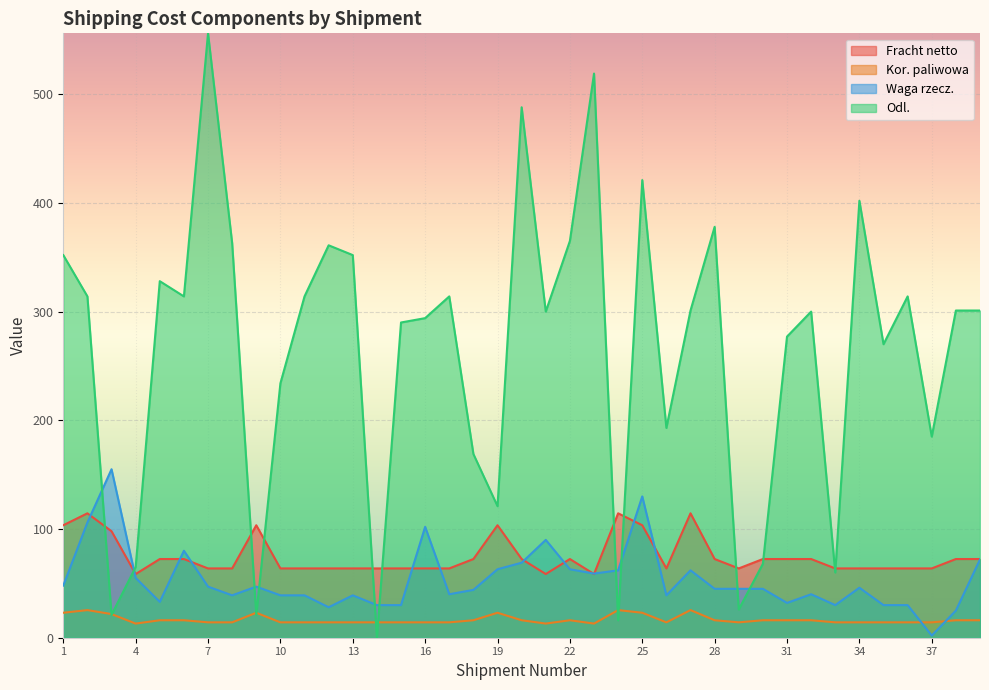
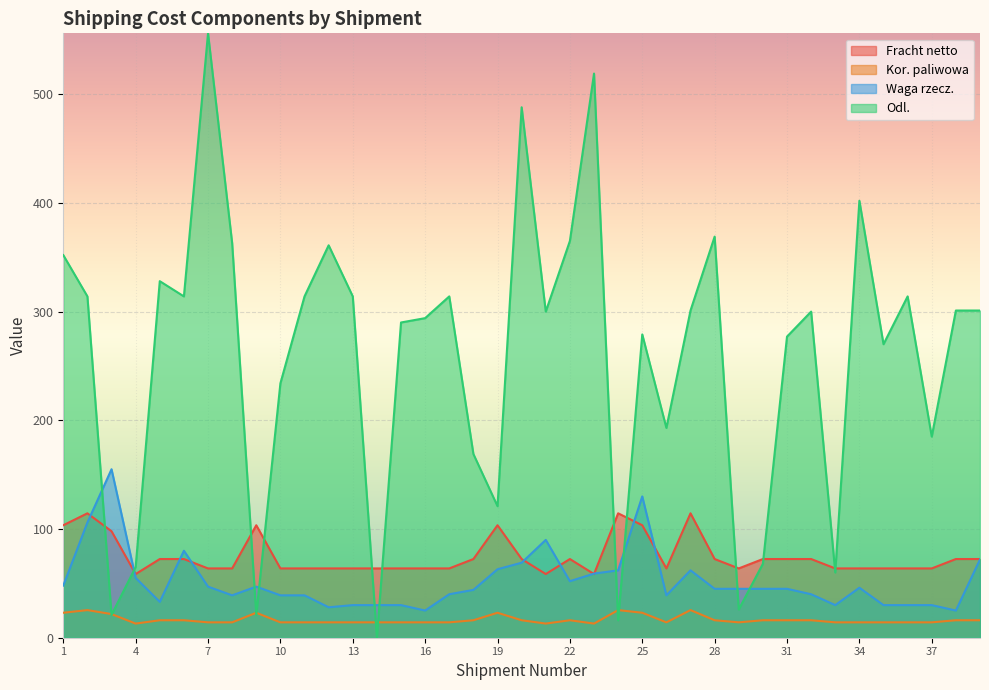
Waga rzecz., 13: 39 -> 30
Odl., 13: 352 -> 314
Waga rzecz., 16: 102 -> 25
Waga rzecz., 22: 63 -> 52
Odl., 25: 421 -> 279
Odl., 28: 378 -> 369
Waga rzecz., 31: 32 -> 45
Waga rzecz., 37: 2 -> 30
